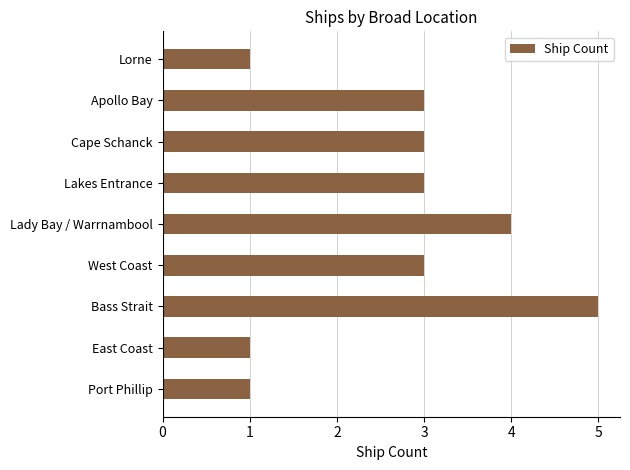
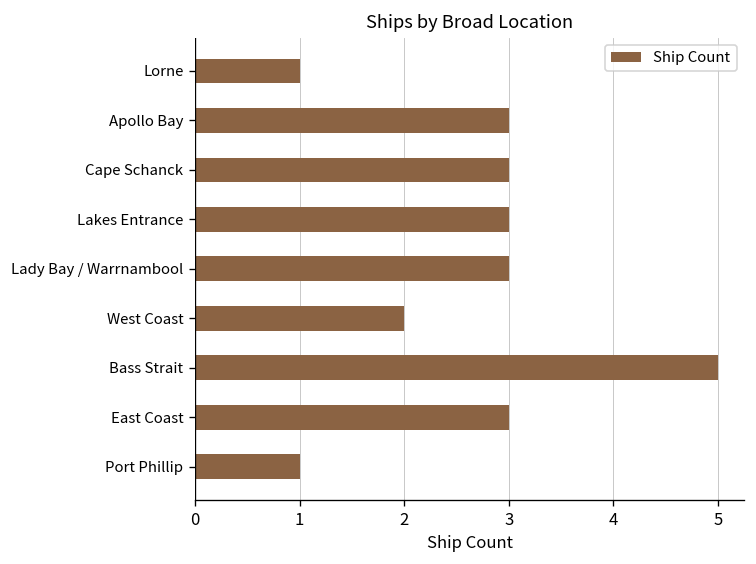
Lady Bay / Warrnambool: 4 -> 3
West Coast: 3 -> 2
East Coast: 1 -> 3
